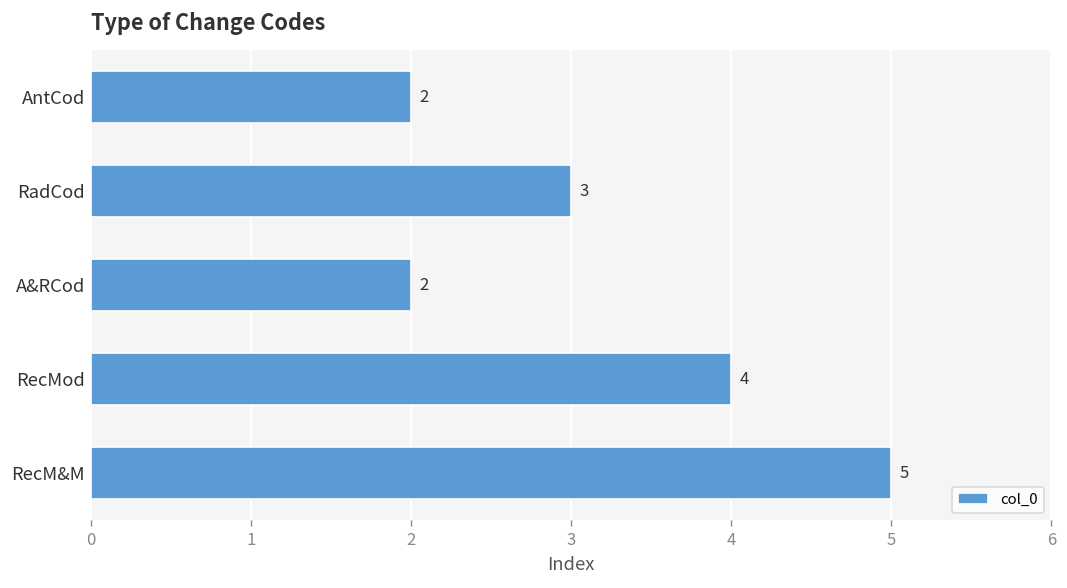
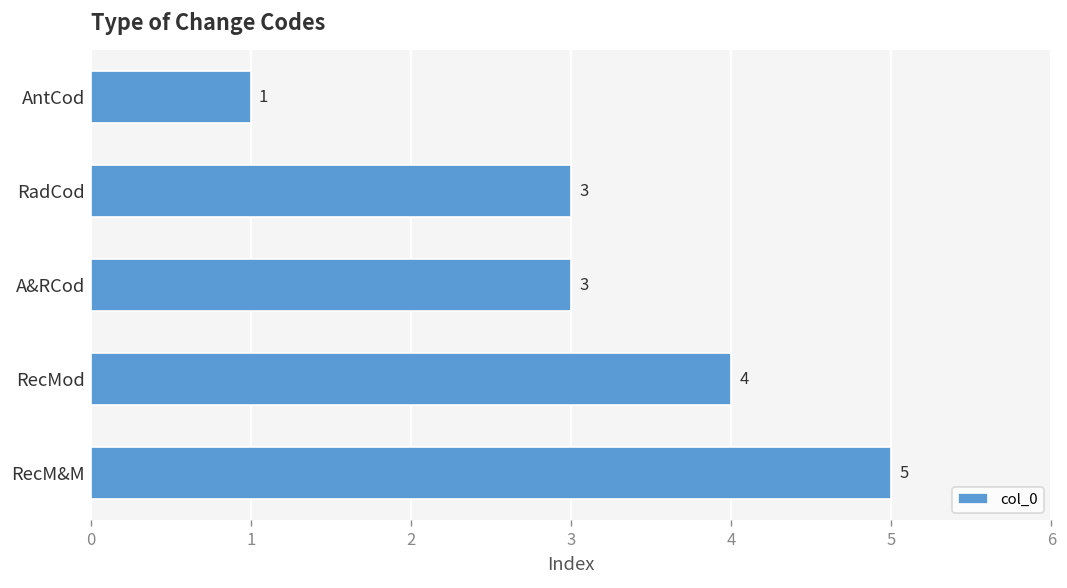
AntCod: 2 -> 1
A&RCod: 2 -> 3
